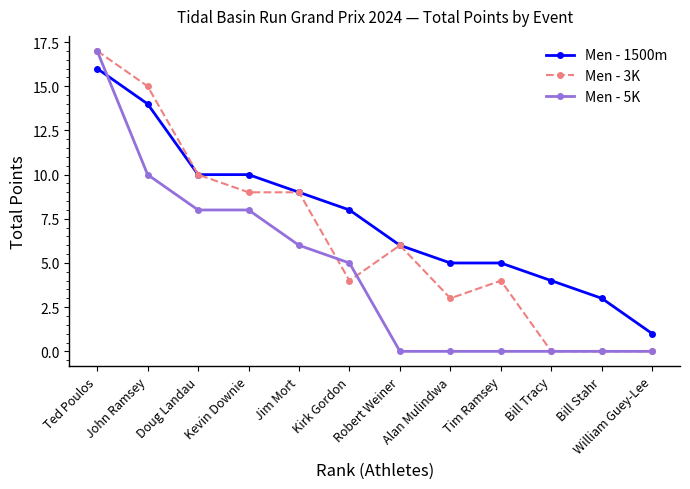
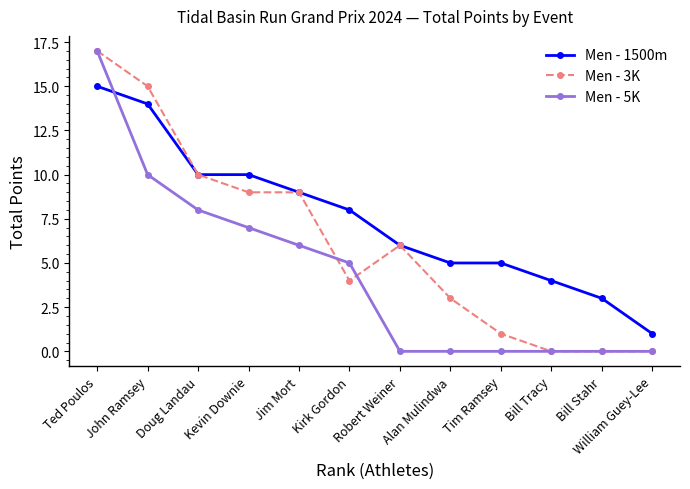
Men - 1500m, Ted Poulos: 16 -> 15
Men - 5K, Kevin Downie: 8 -> 7
Men - 3K, Tim Ramsey: 4 -> 1
